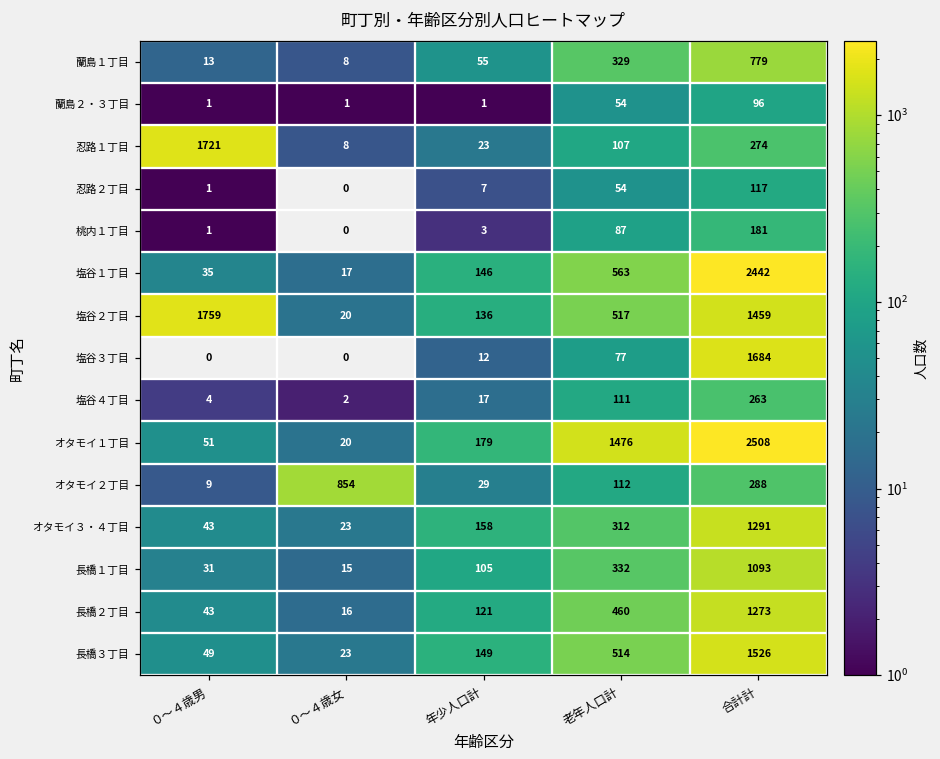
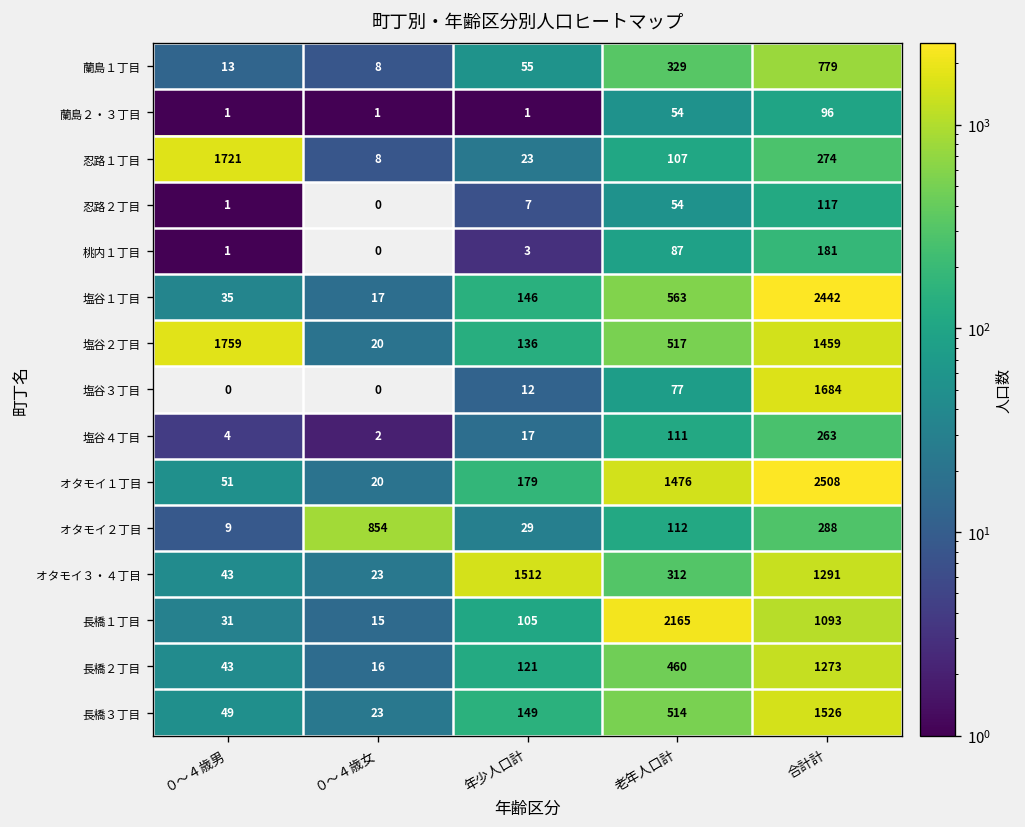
オタモイ３・４丁目, 年少人口計: 158 -> 1512
長橋１丁目, 老年人口計: 332 -> 2165
